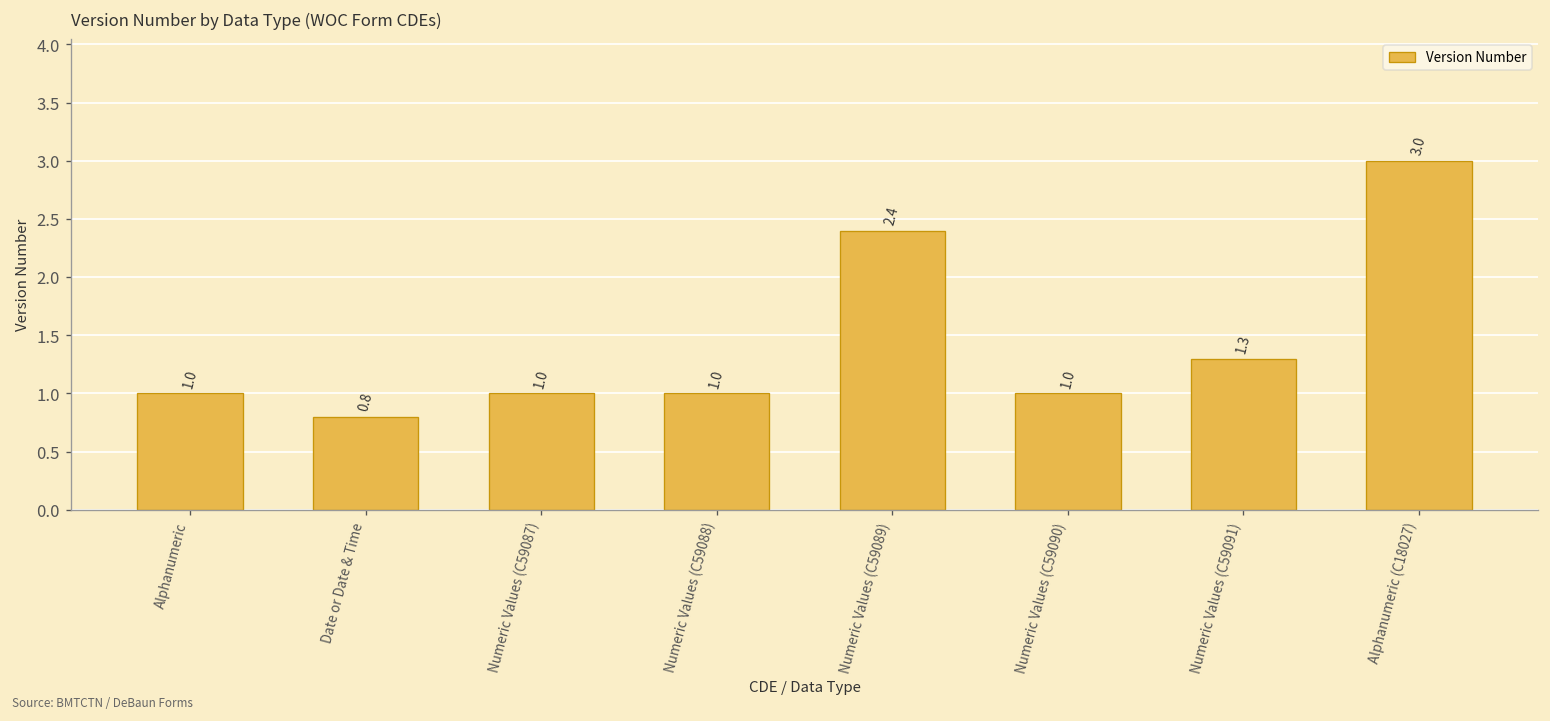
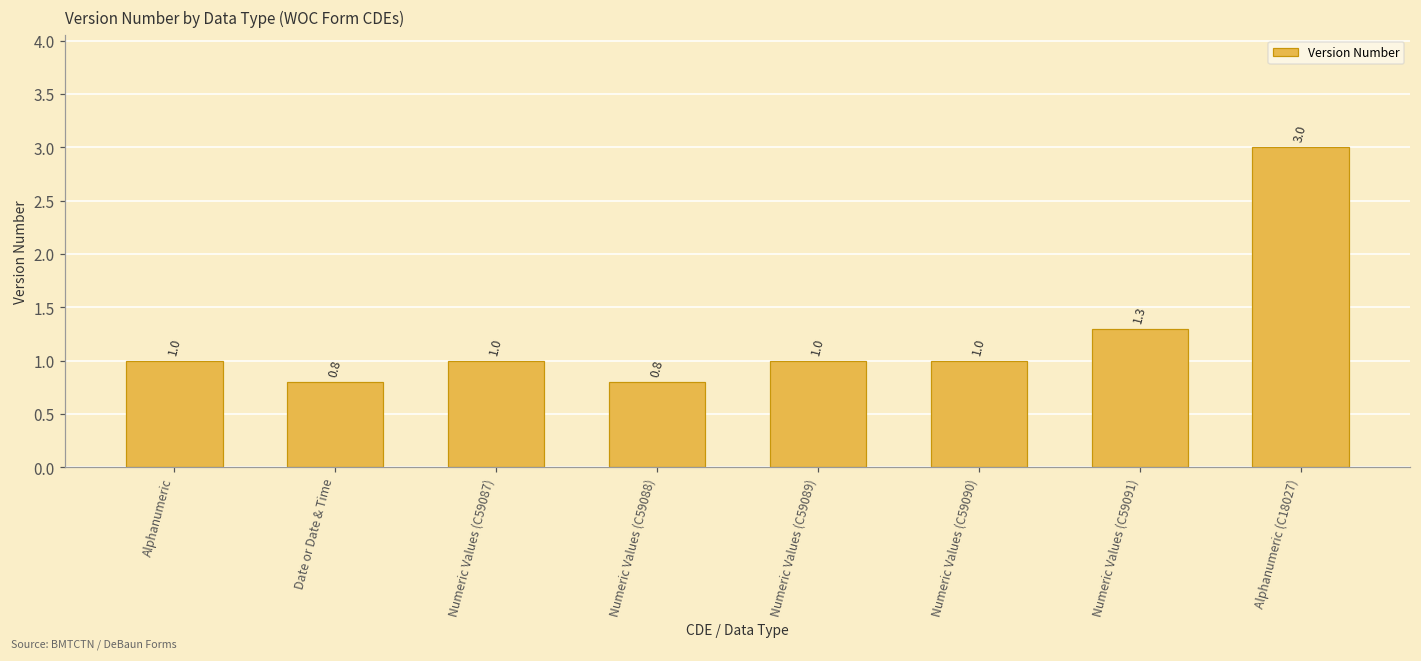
Numeric Values (C59088): 1.0 -> 0.8
Numeric Values (C59089): 2.4 -> 1.0
